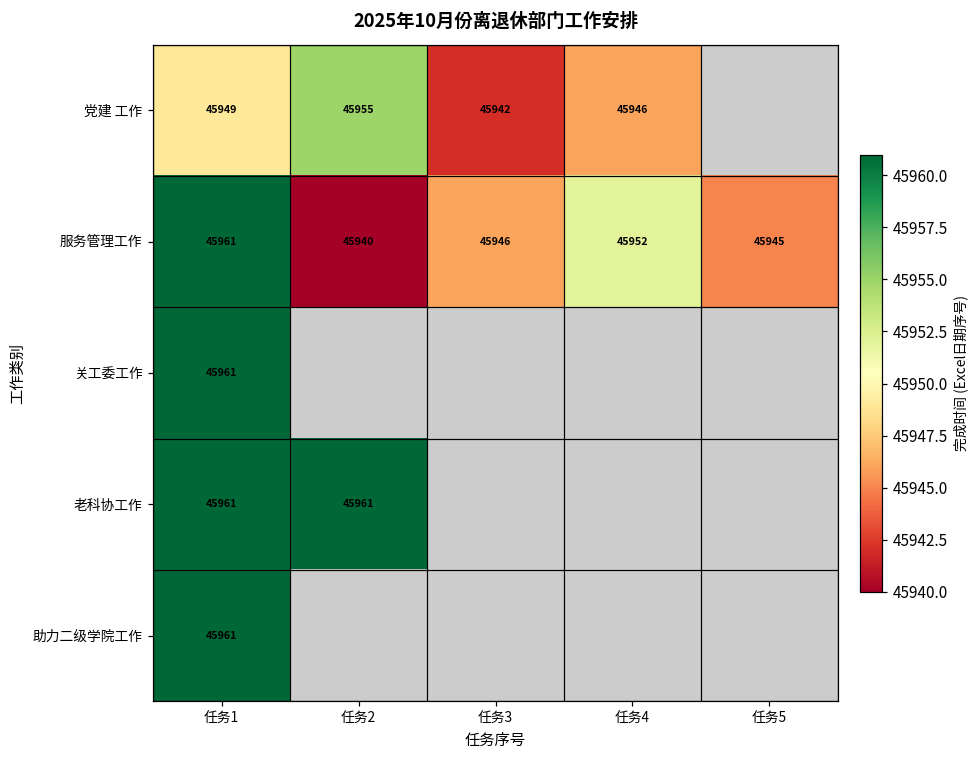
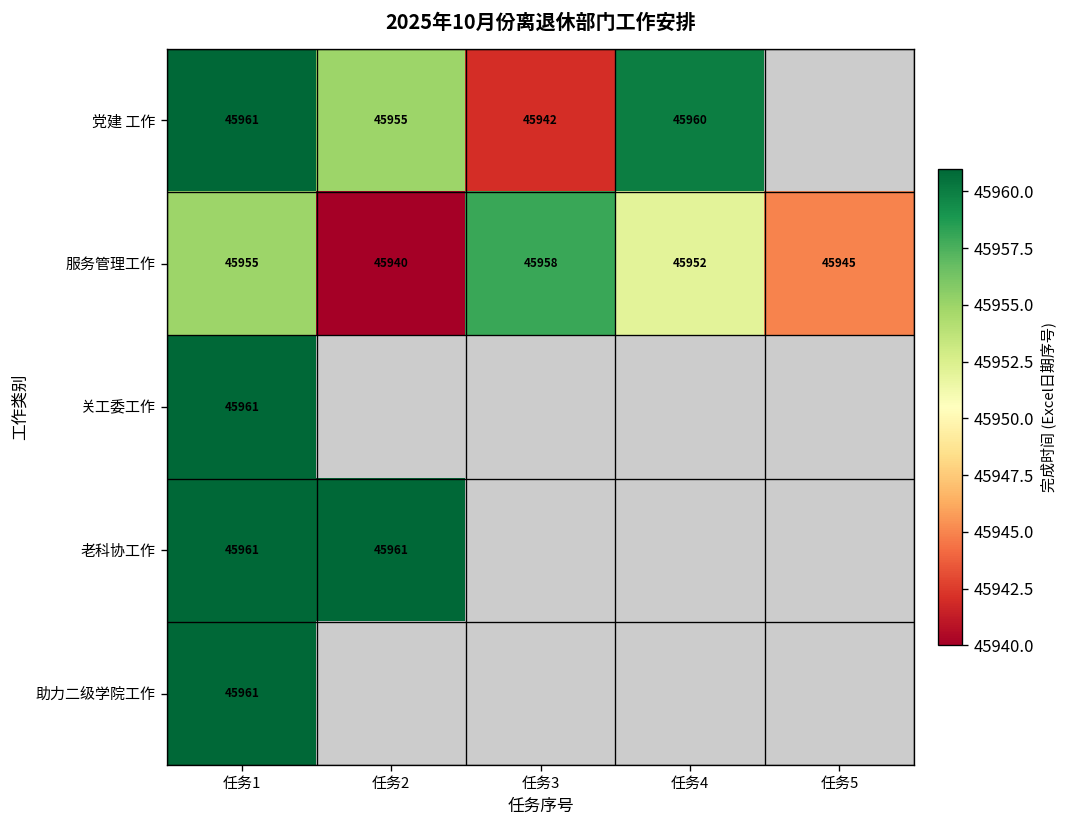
党建 工作, 任务1: 45949 -> 45961
党建 工作, 任务4: 45946 -> 45960
服务管理工作, 任务1: 45961 -> 45955
服务管理工作, 任务3: 45946 -> 45958
